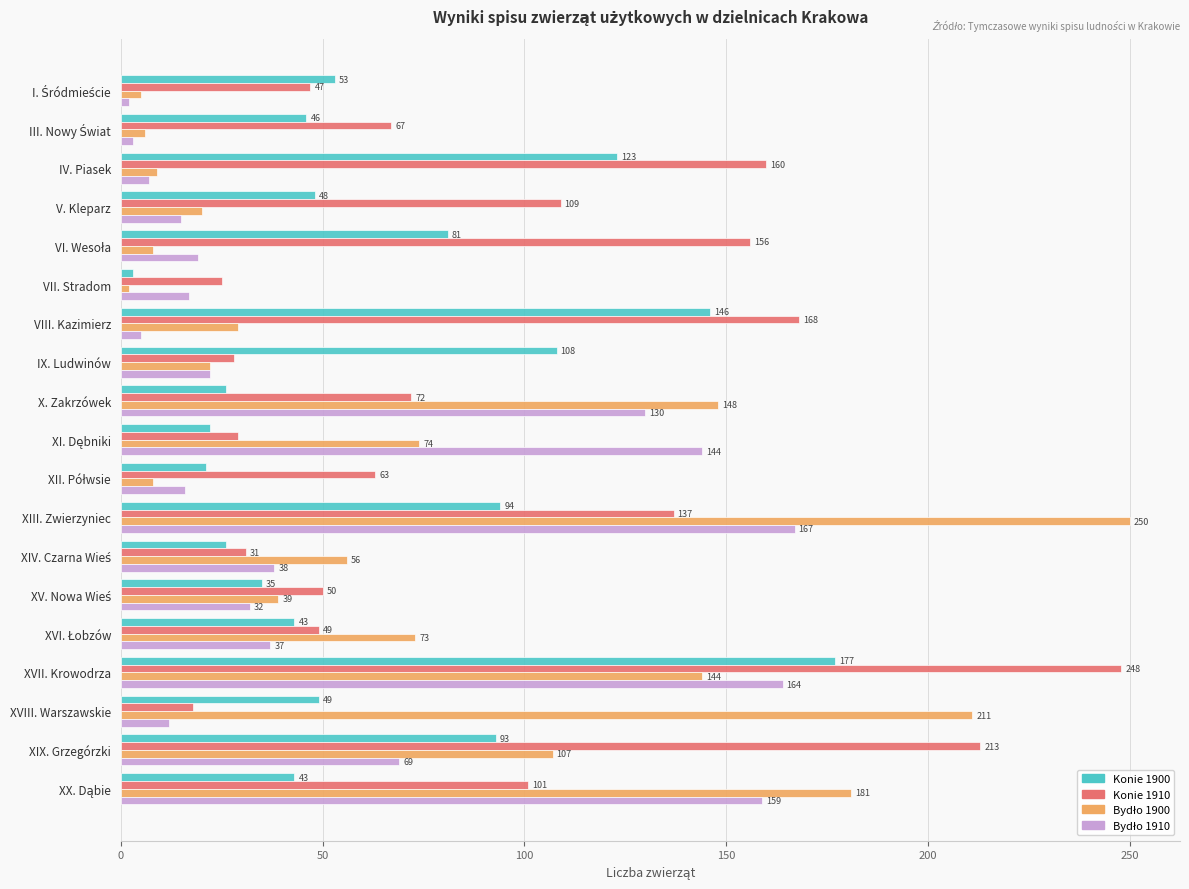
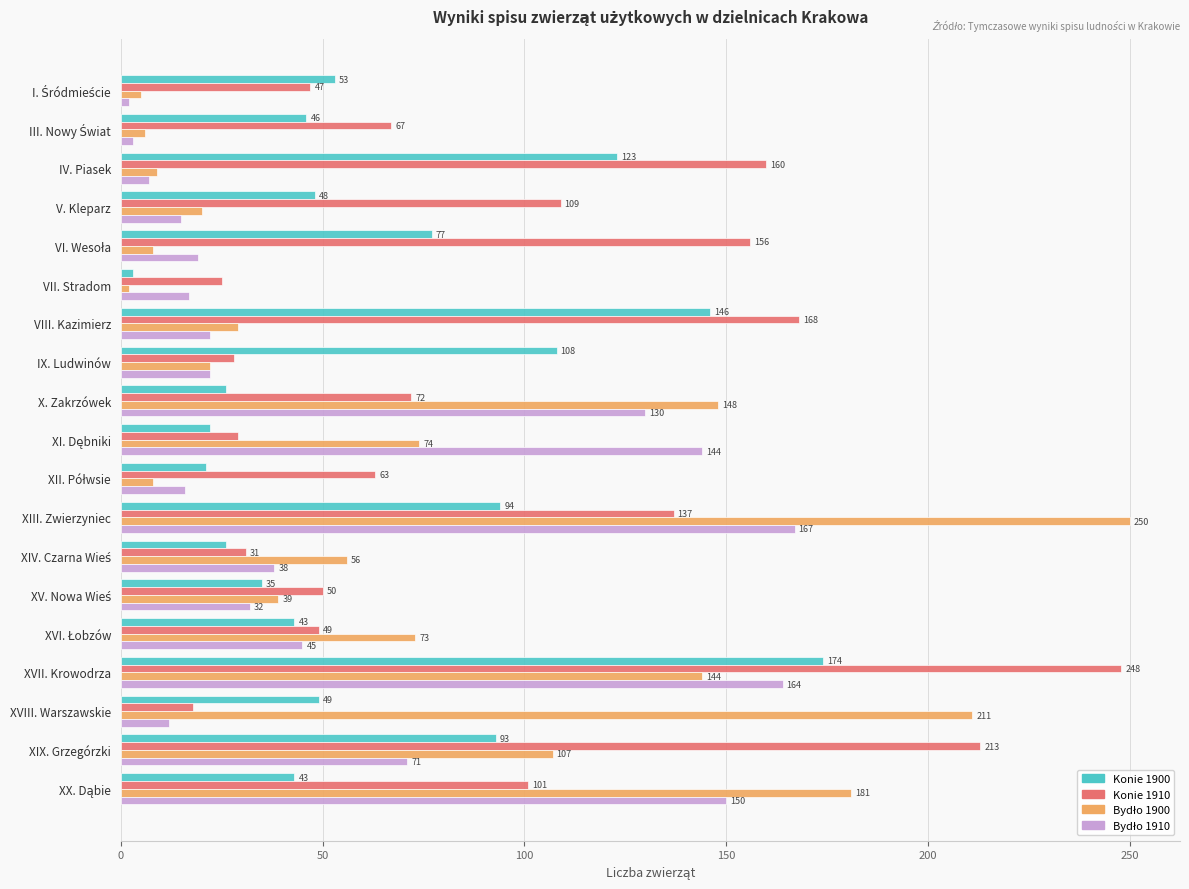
Konie 1900, VI. Wesoła: 81 -> 77
Bydło 1910, VIII. Kazimierz: 5 -> 22
Bydło 1910, XVI. Łobzów: 37 -> 45
Konie 1900, XVII. Krowodrza: 177 -> 174
Bydło 1910, XIX. Grzegórzki: 69 -> 71
Bydło 1910, XX. Dąbie: 159 -> 150
